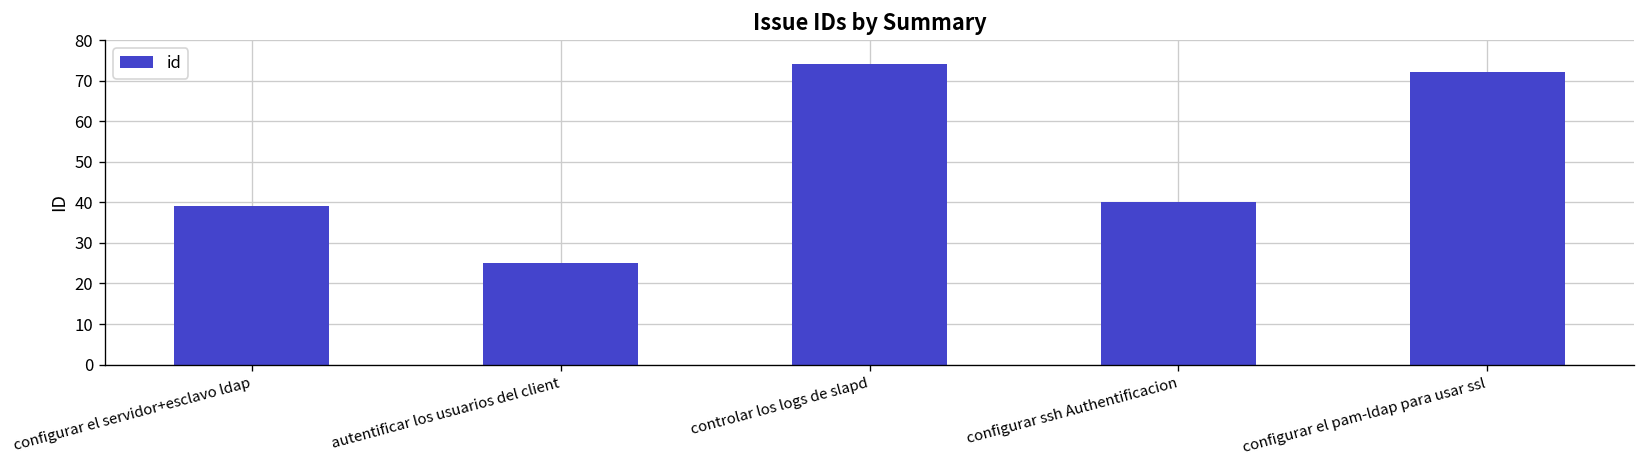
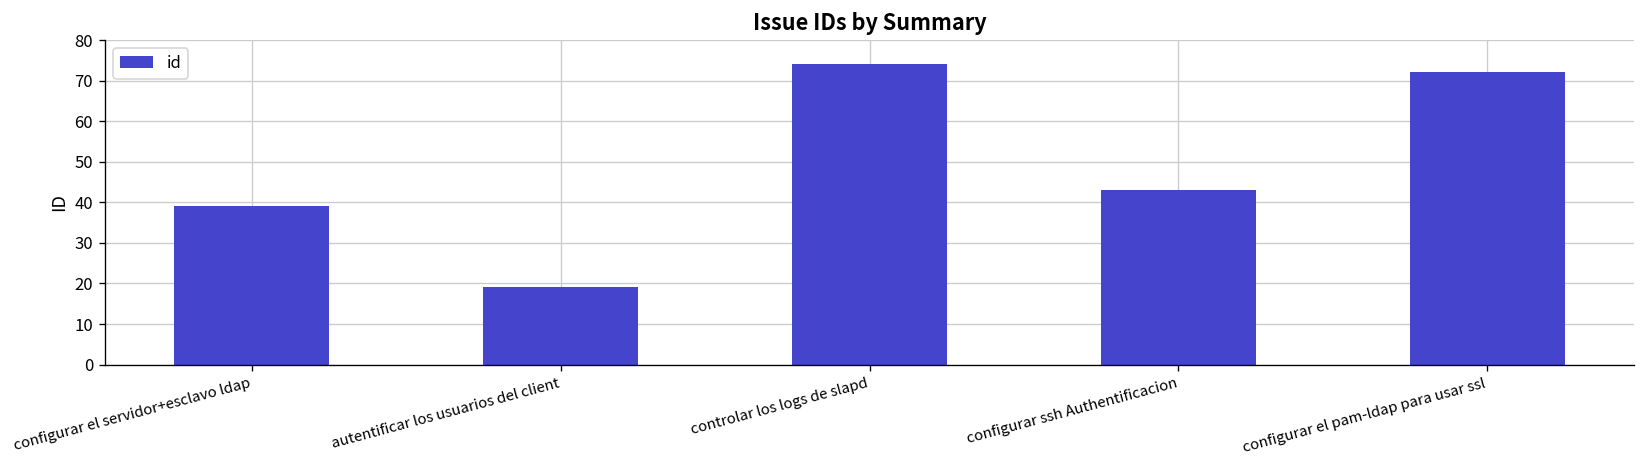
autentificar los usuarios del client: 25 -> 19
configurar ssh Authentificacion: 40 -> 43
